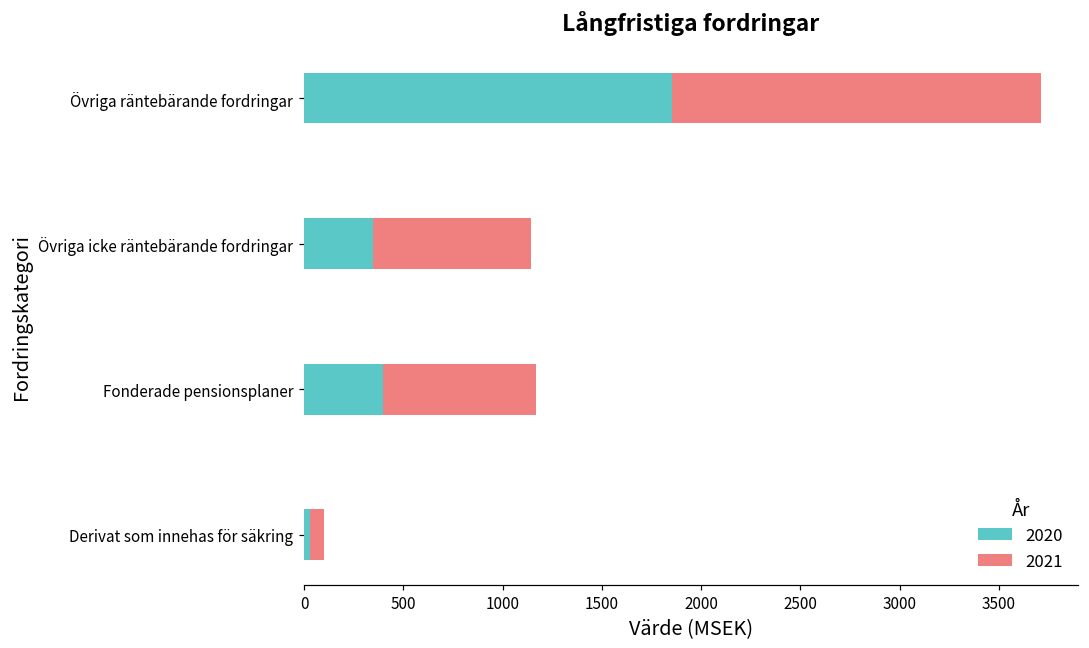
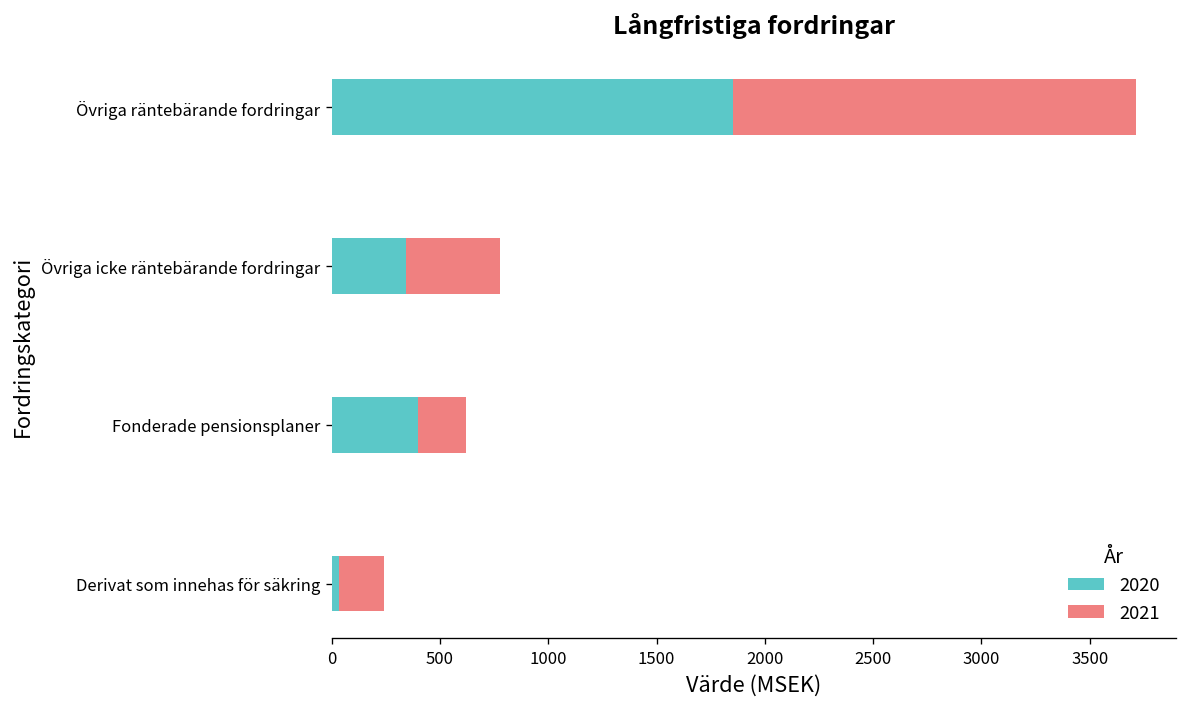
2021, Övriga icke räntebärande fordringar: 800 -> 430
2021, Fonderade pensionsplaner: 770 -> 220
2021, Derivat som innehas för säkring: 70 -> 210
